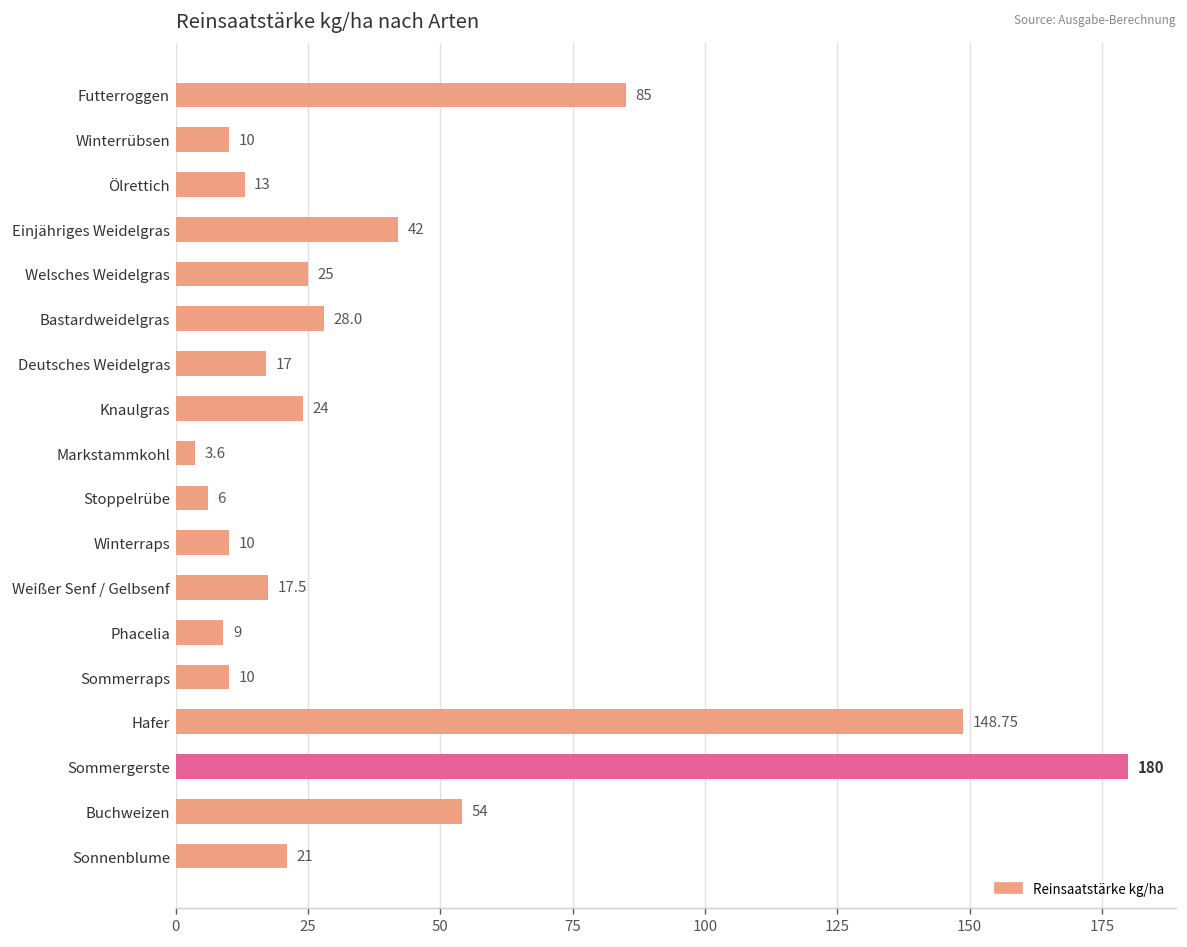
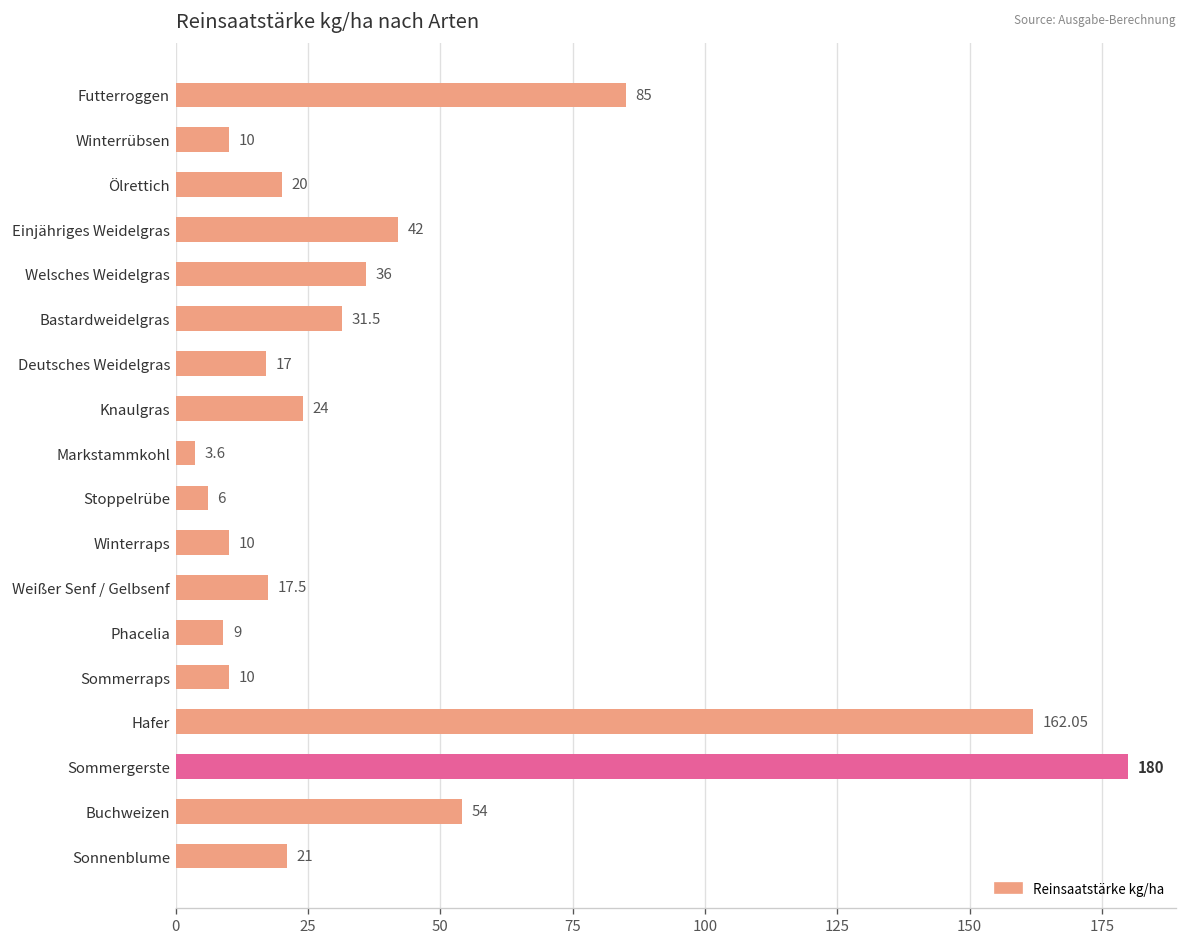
Ölrettich: 13 -> 20
Welsches Weidelgras: 25 -> 36
Bastardweidelgras: 28.0 -> 31.5
Hafer: 148.75 -> 162.05
